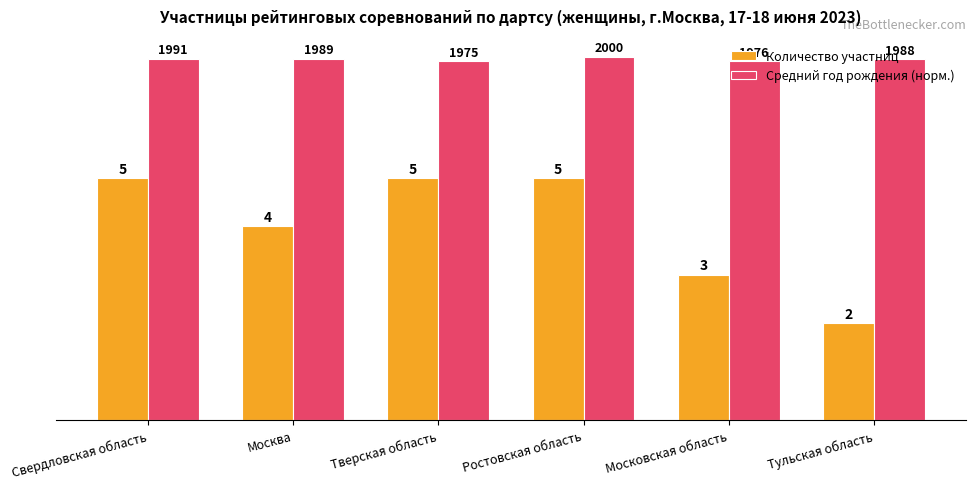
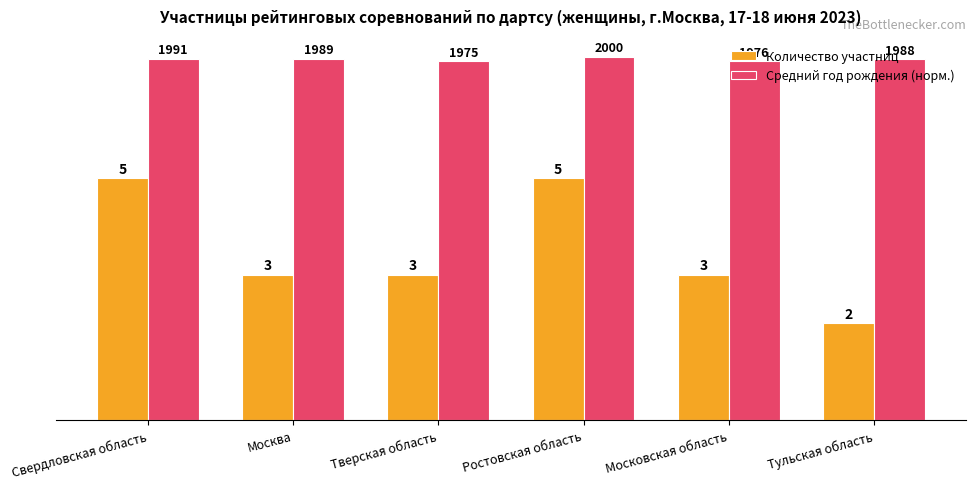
Количество участниц, Москва: 4 -> 3
Количество участниц, Тверская область: 5 -> 3
